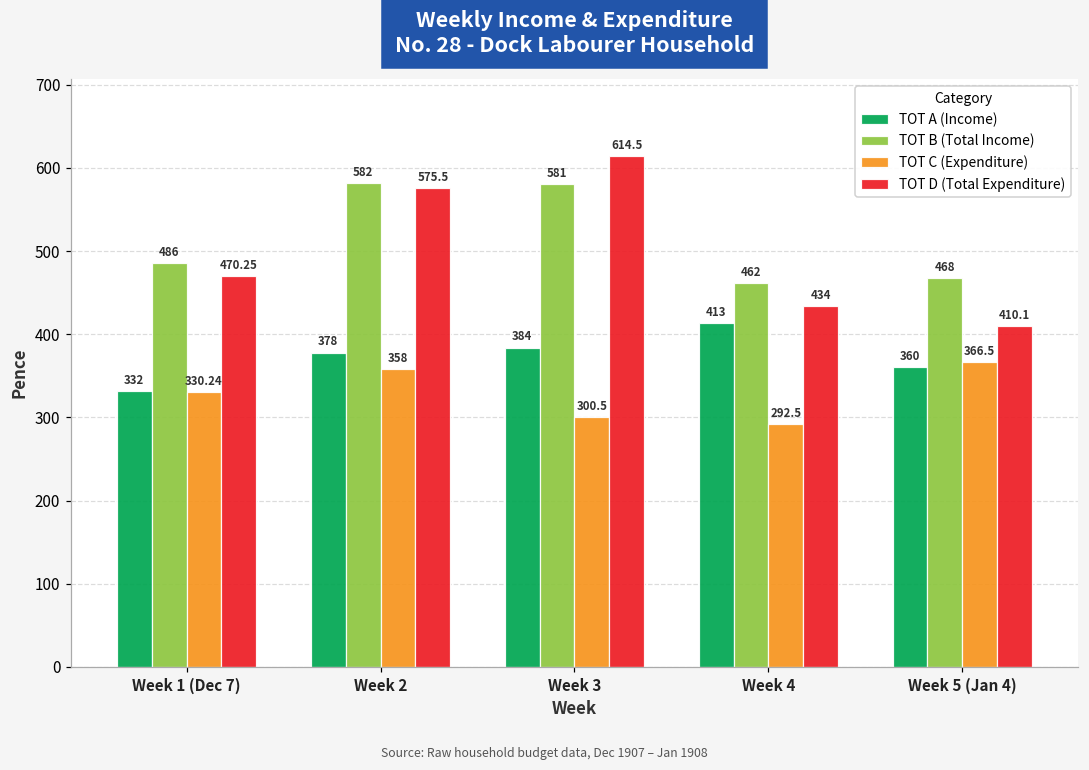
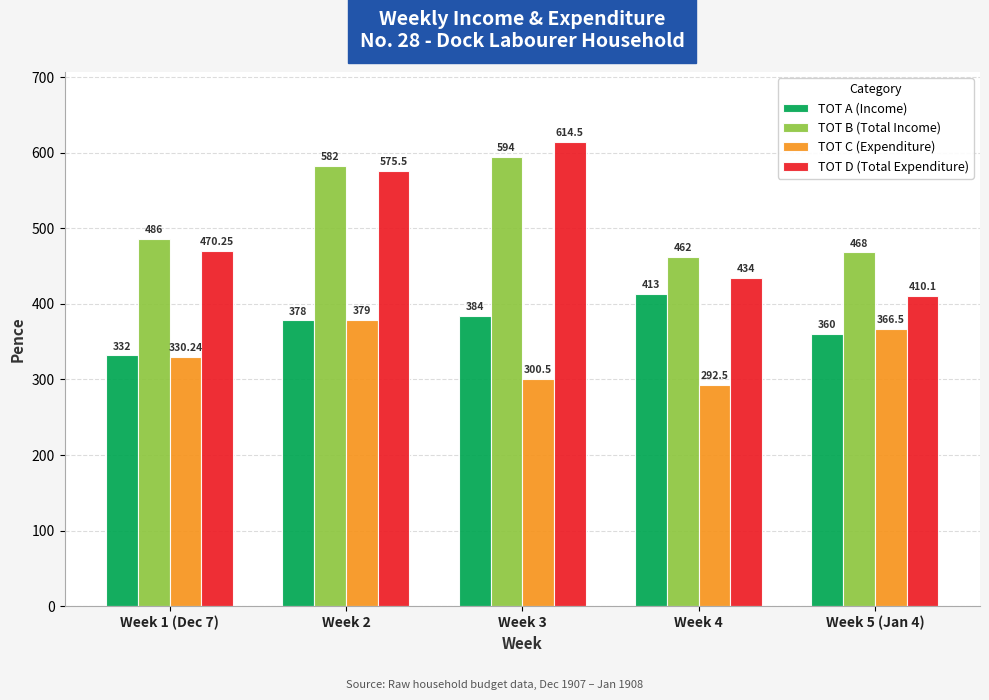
TOT C (Expenditure), Week 2: 358 -> 379
TOT B (Total Income), Week 3: 581 -> 594
